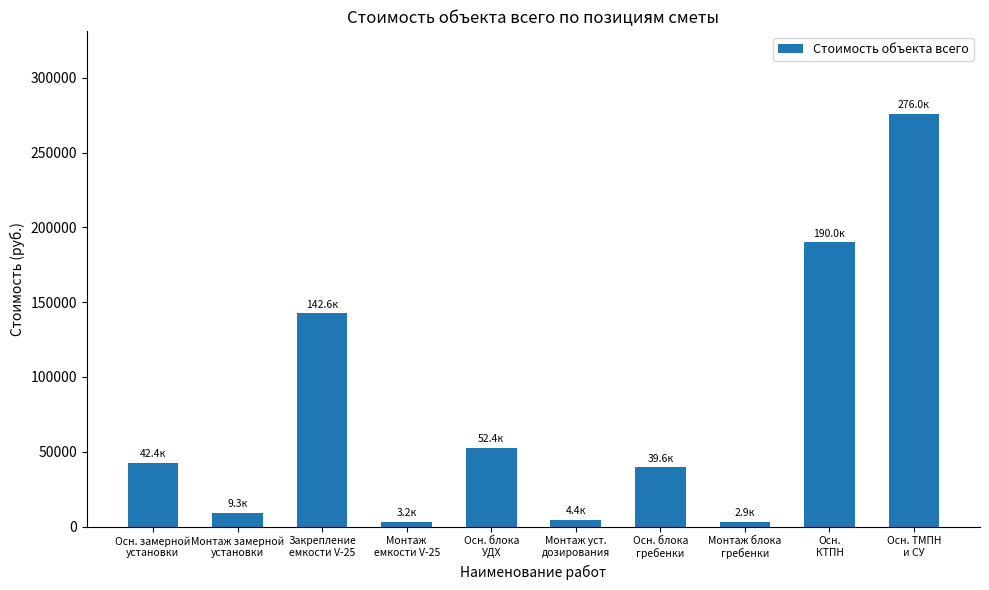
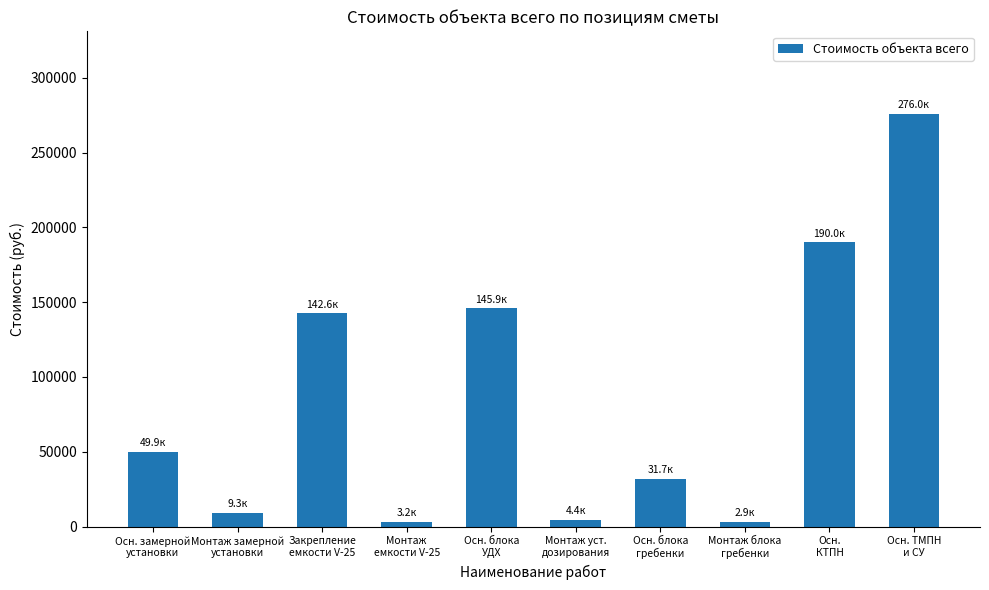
Осн. замерной установки: 42.4к -> 49.9к
Осн. блока УДХ: 52.4к -> 145.9к
Осн. блока гребенки: 39.6к -> 31.7к
